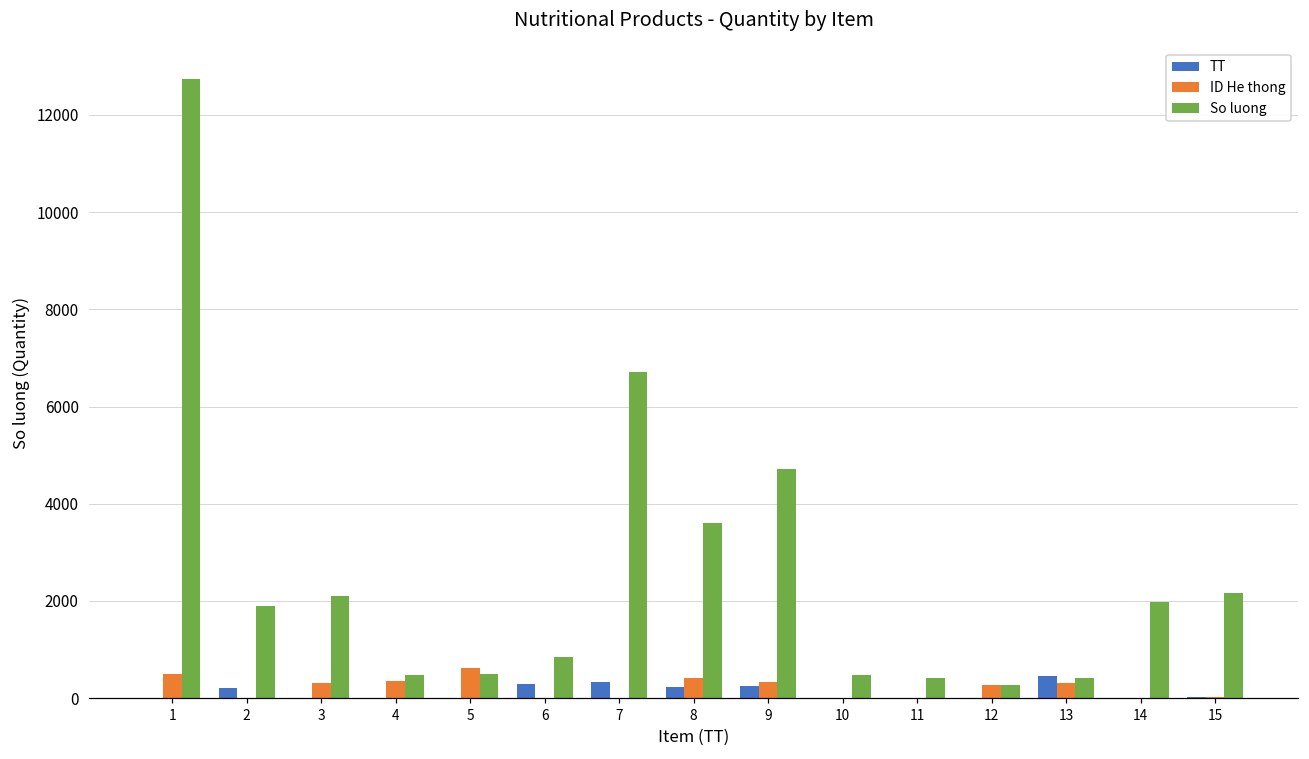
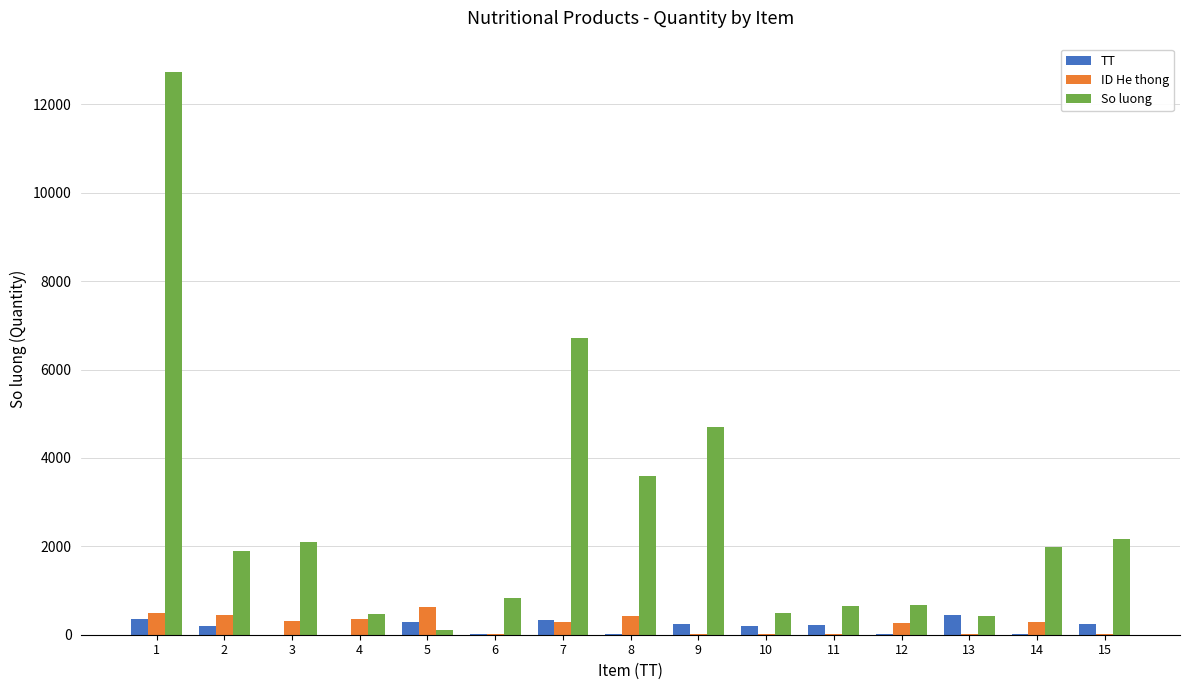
TT, 1: 0 -> 400
ID He thong, 2: 0 -> 400
TT, 5: 0 -> 300
So luong, 5: 500 -> 100
TT, 6: 300 -> 0
ID He thong, 7: 0 -> 300
TT, 8: 200 -> 0
ID He thong, 9: 300 -> 0
TT, 10: 0 -> 200
TT, 11: 0 -> 200
So luong, 11: 400 -> 700
So luong, 12: 300 -> 700
ID He thong, 13: 300 -> 0
ID He thong, 14: 0 -> 300
TT, 15: 0 -> 200
